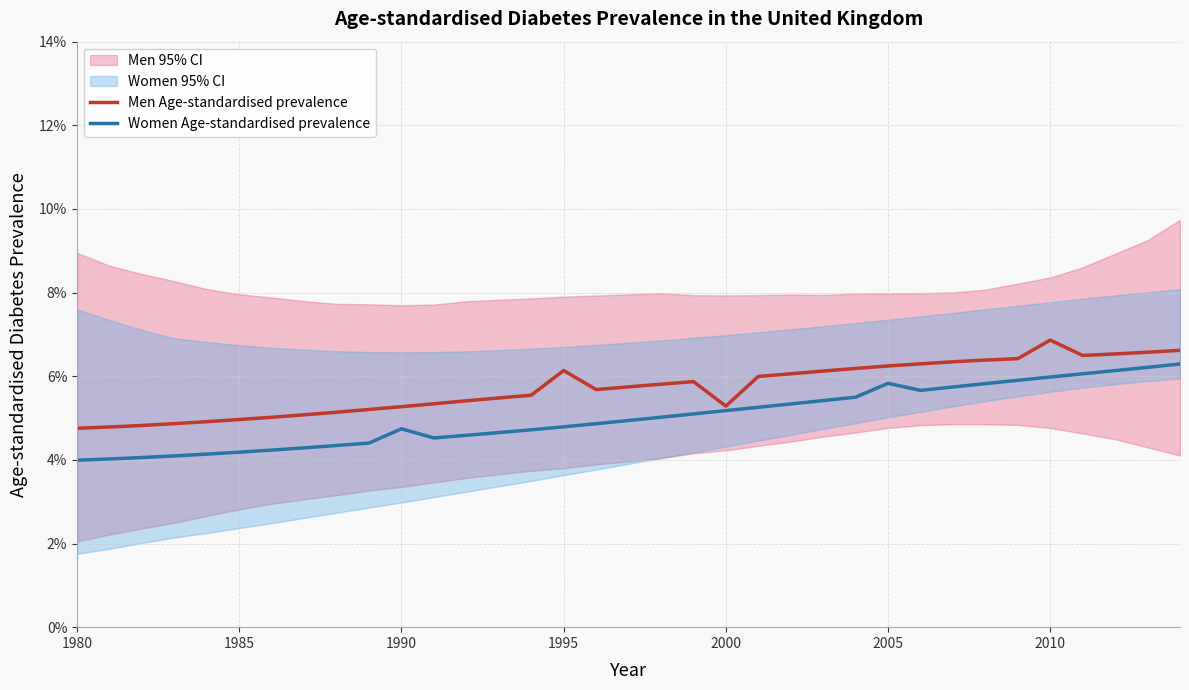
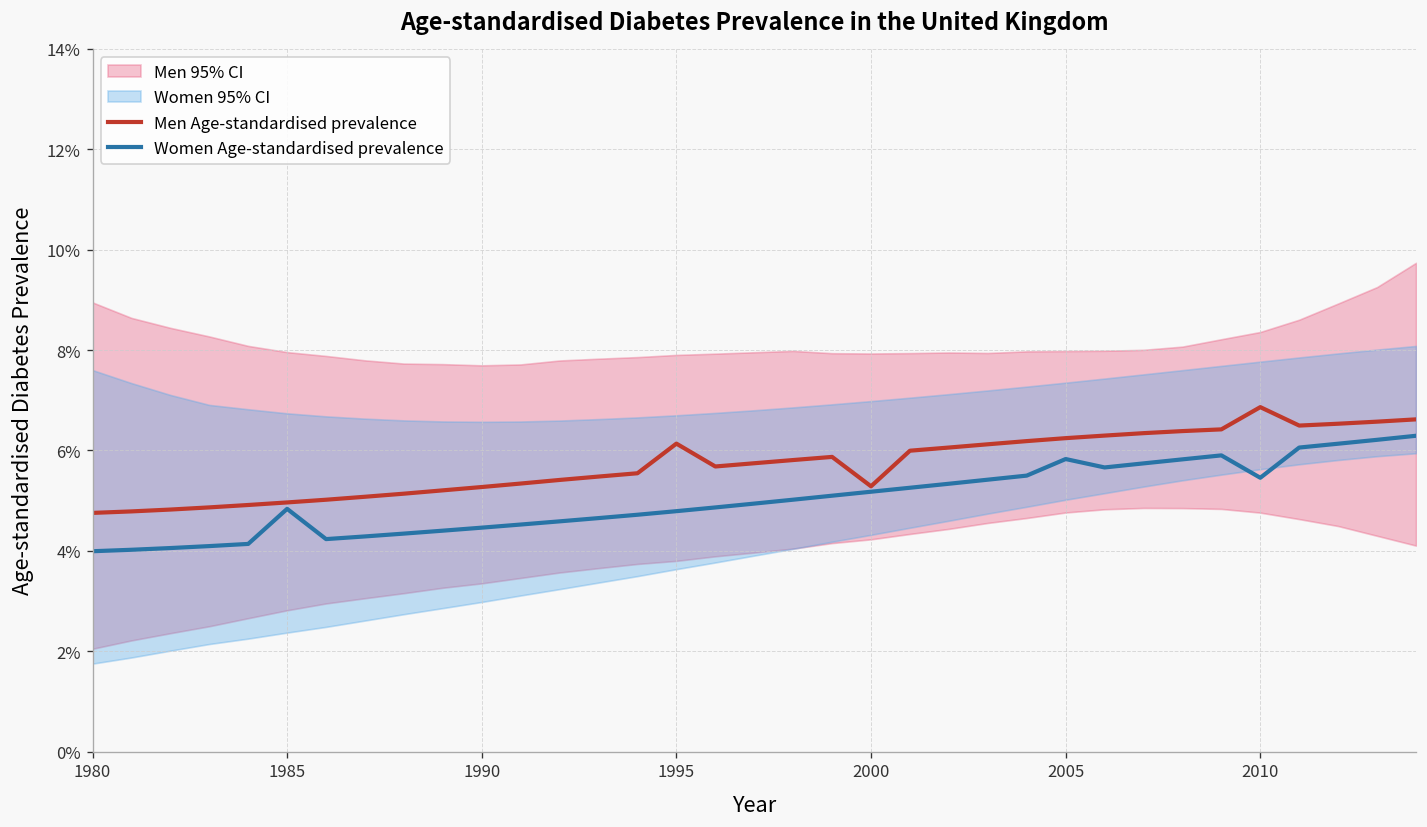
Women Age-standardised prevalence, 1985: 4.2% -> 4.8%
Women Age-standardised prevalence, 1990: 4.7% -> 4.5%
Women Age-standardised prevalence, 2010: 6.0% -> 5.5%
